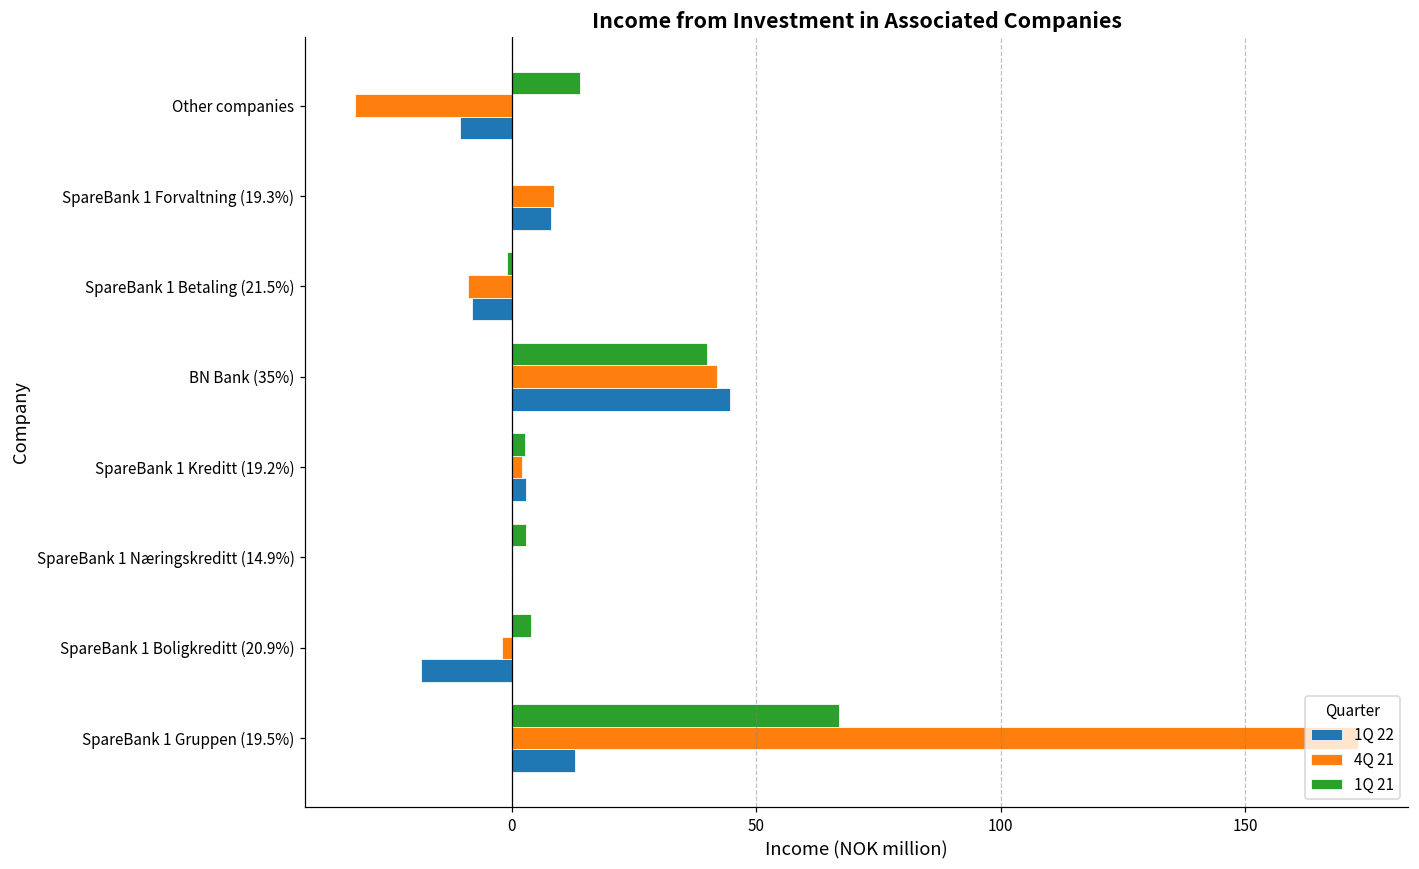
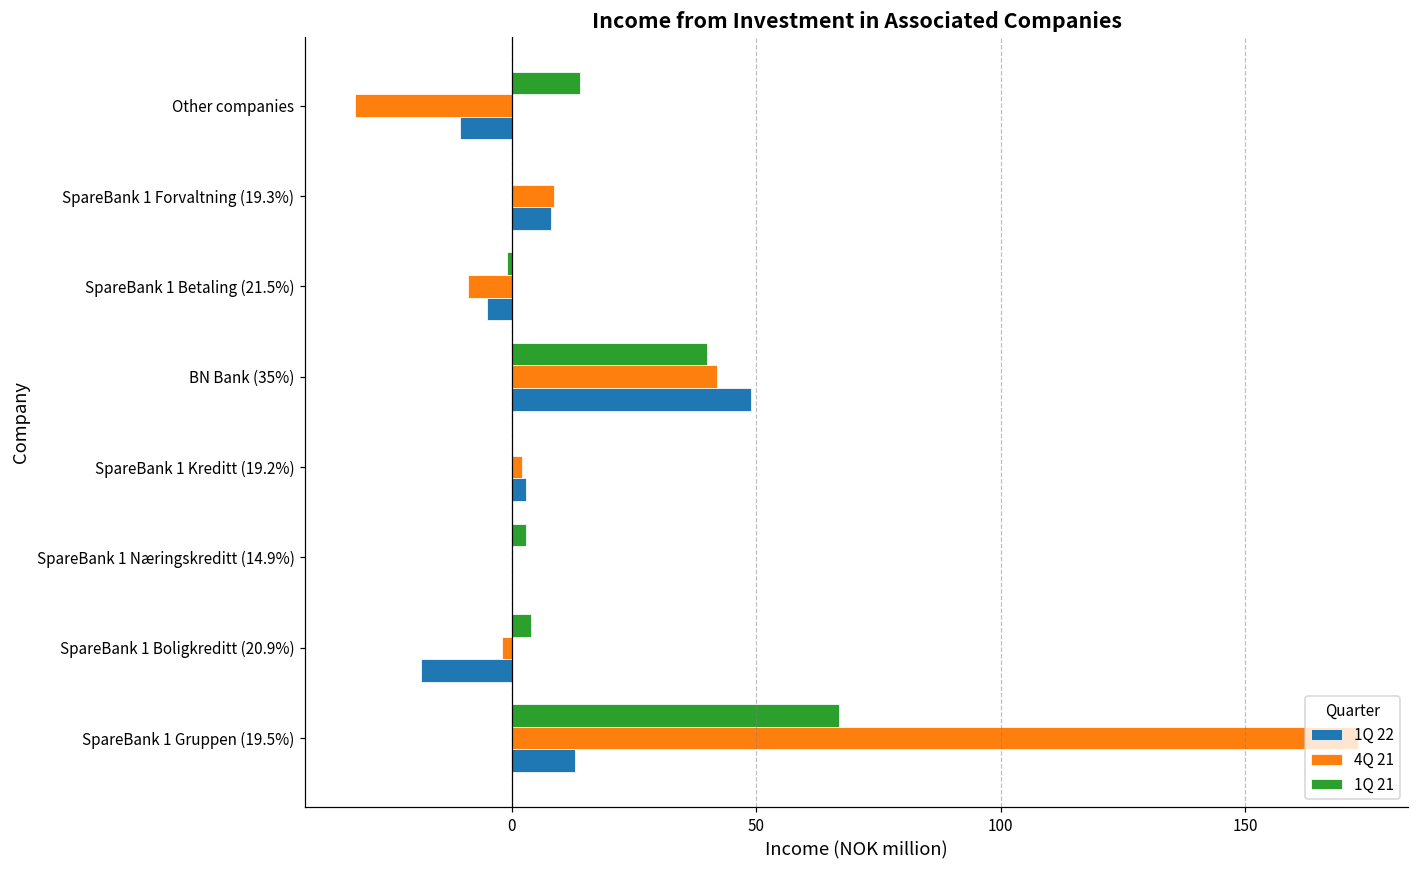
1Q 22, SpareBank 1 Betaling (21.5%): -8 -> -5
1Q 22, BN Bank (35%): 45 -> 49
1Q 21, SpareBank 1 Kreditt (19.2%): 3 -> 0
